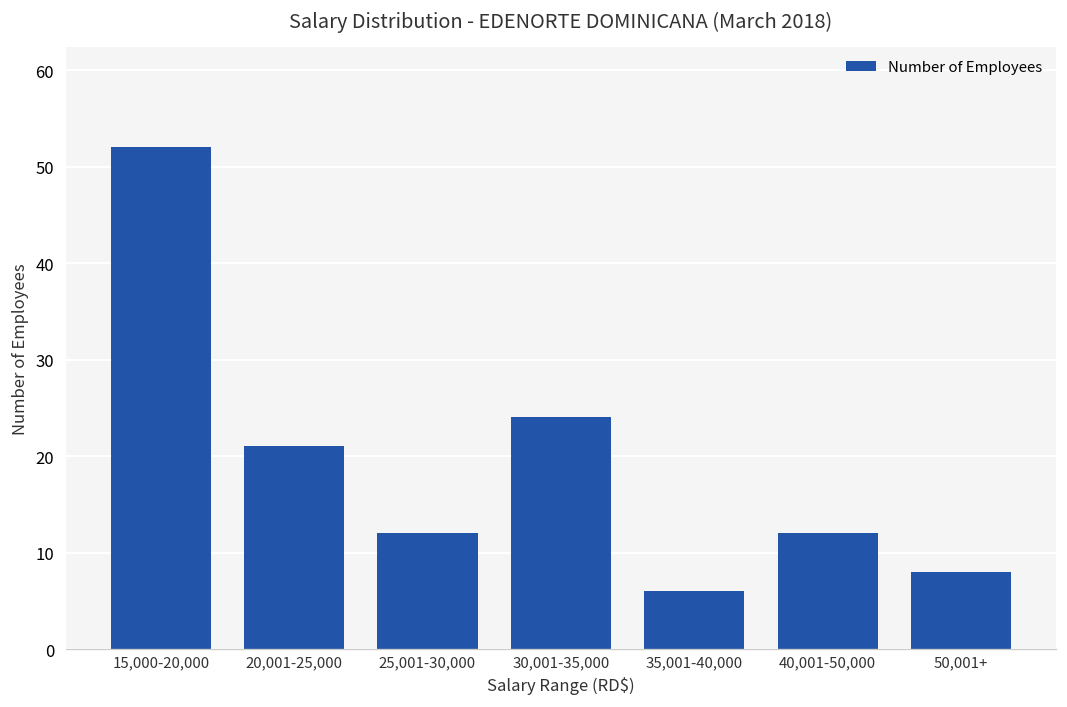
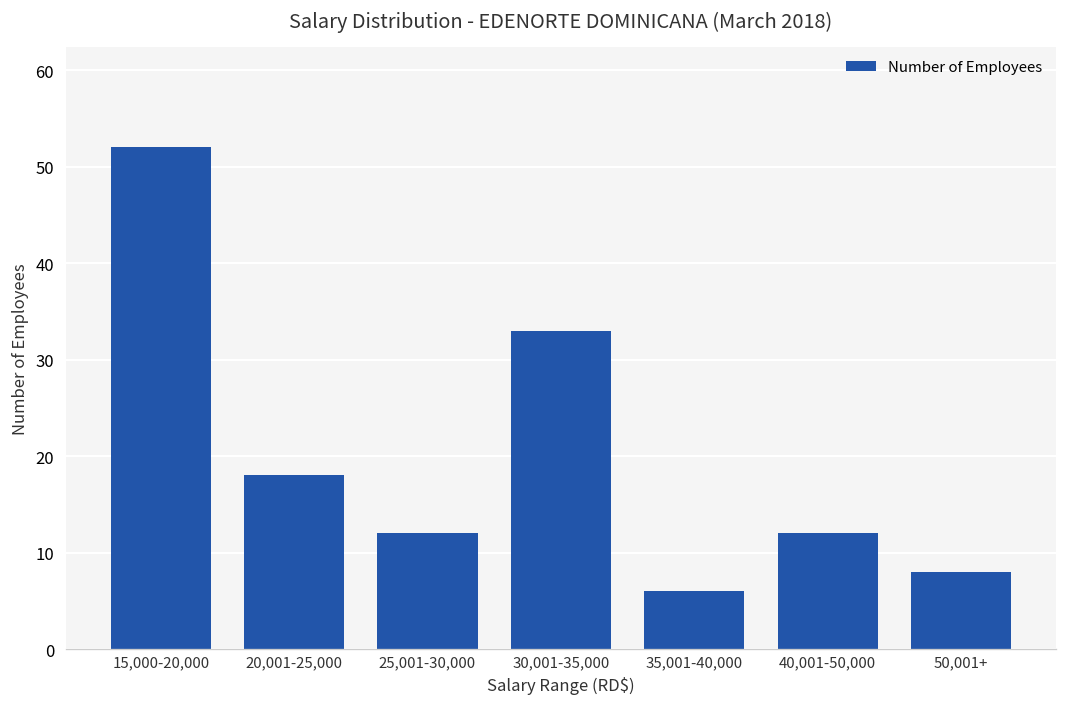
20,001-25,000: 21 -> 18
30,001-35,000: 24 -> 33
